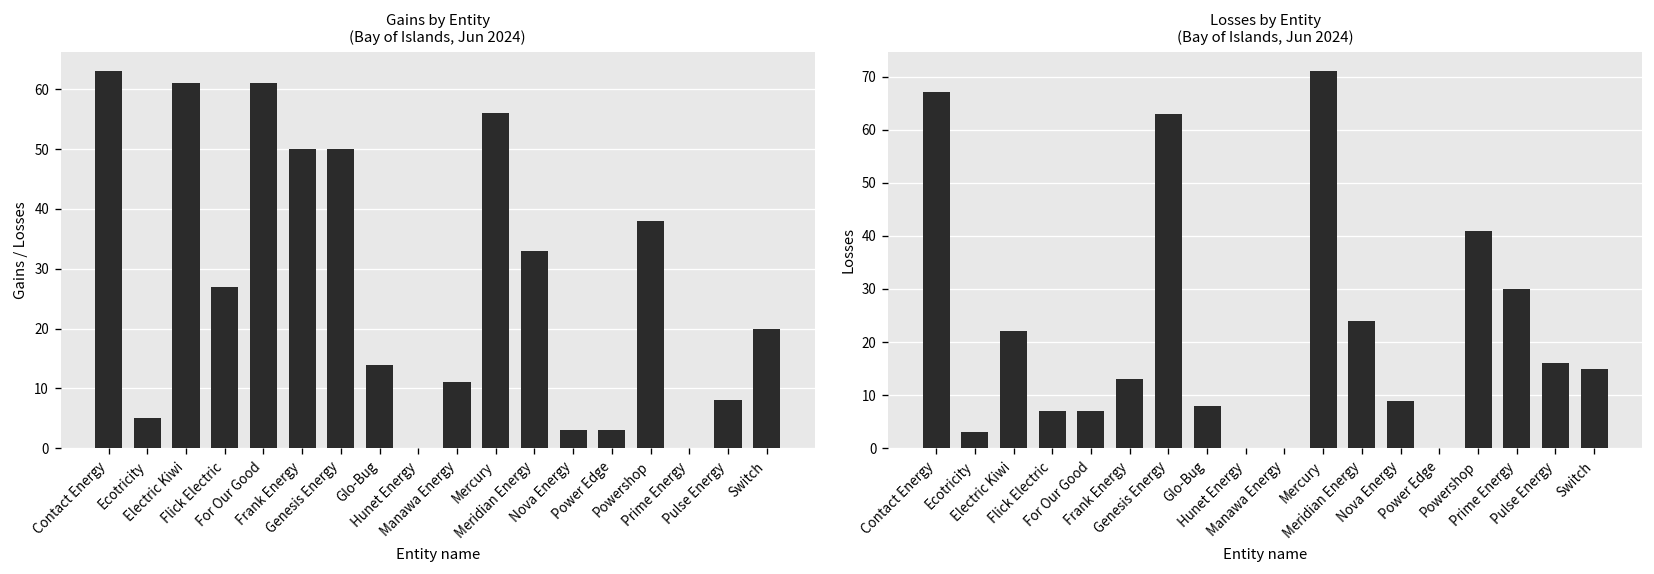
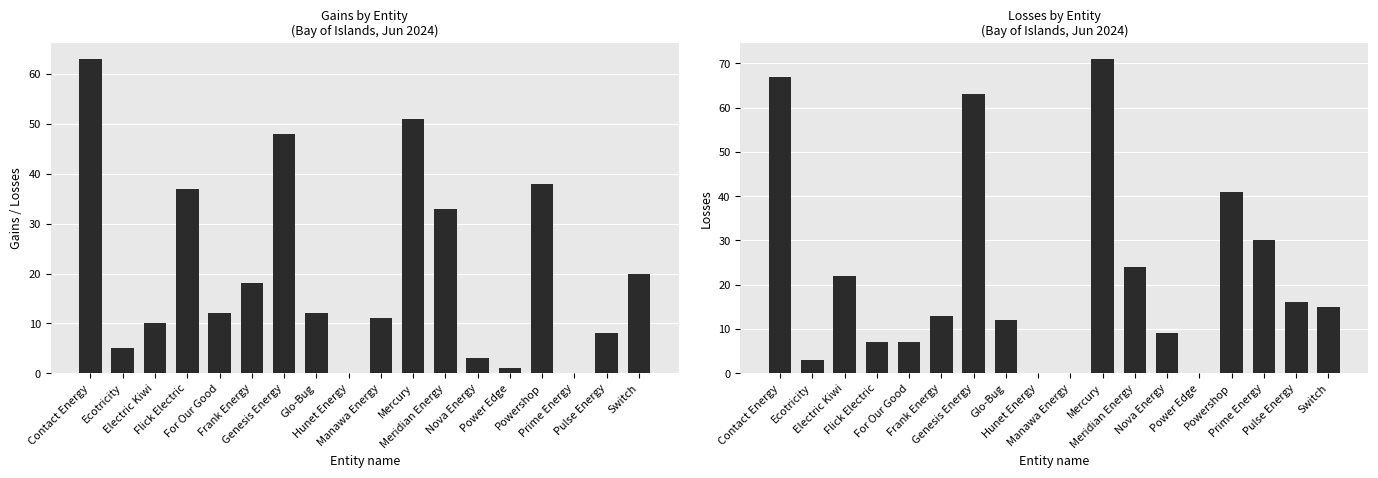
Gains by Entity (Bay of Islands, Jun 2024), Electric Kiwi: 61 -> 10
Gains by Entity (Bay of Islands, Jun 2024), Flick Electric: 27 -> 37
Gains by Entity (Bay of Islands, Jun 2024), For Our Good: 61 -> 12
Gains by Entity (Bay of Islands, Jun 2024), Frank Energy: 50 -> 18
Gains by Entity (Bay of Islands, Jun 2024), Genesis Energy: 50 -> 48
Gains by Entity (Bay of Islands, Jun 2024), Glo-Bug: 14 -> 12
Gains by Entity (Bay of Islands, Jun 2024), Mercury: 56 -> 51
Gains by Entity (Bay of Islands, Jun 2024), Power Edge: 3 -> 1
Losses by Entity (Bay of Islands, Jun 2024), Glo-Bug: 8 -> 12
